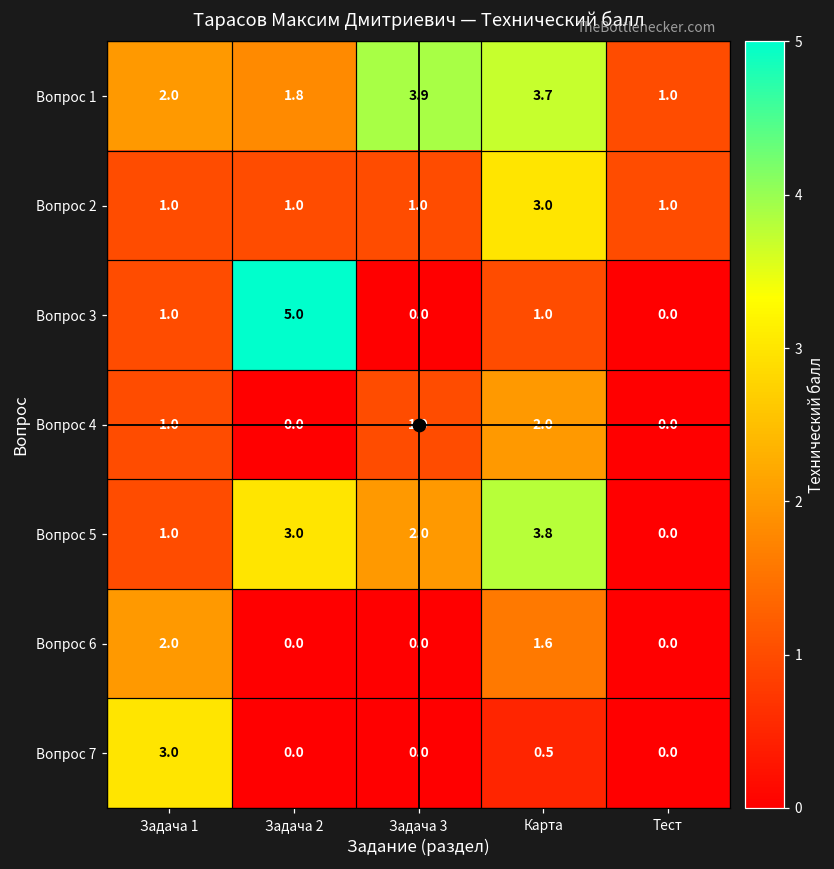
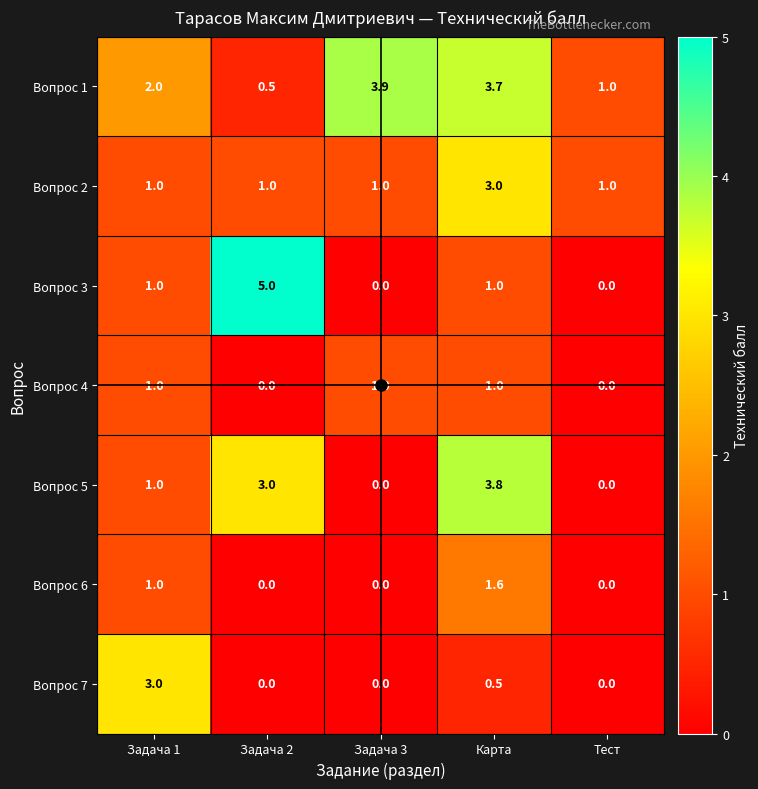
Вопрос 1, Задача 2: 1.8 -> 0.5
Вопрос 4, Карта: 2.0 -> 1.0
Вопрос 5, Задача 3: 2.0 -> 0.0
Вопрос 6, Задача 1: 2.0 -> 1.0
